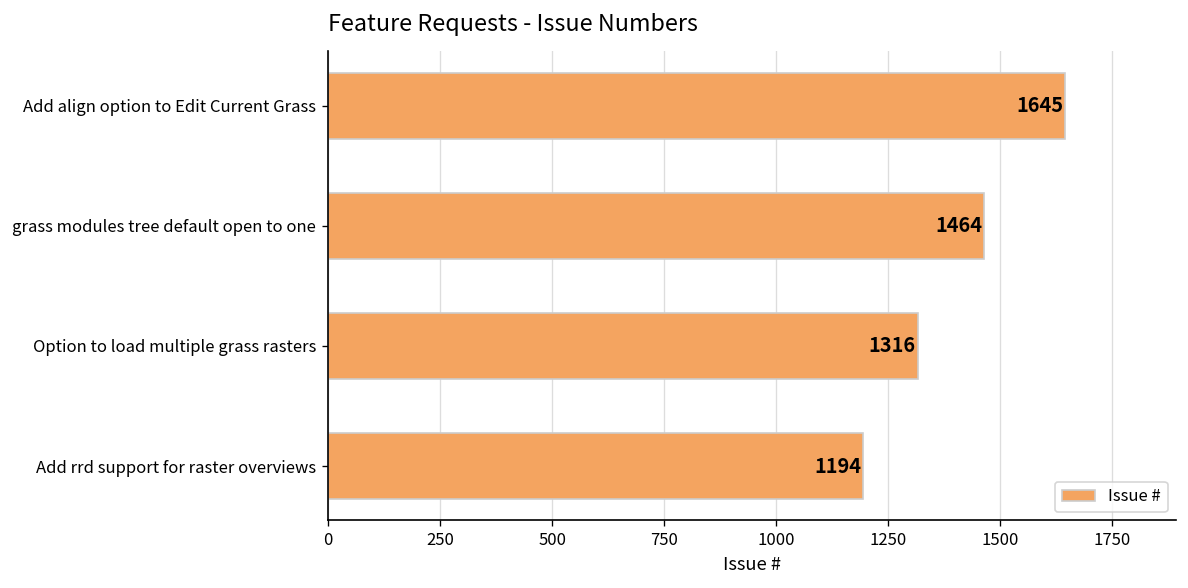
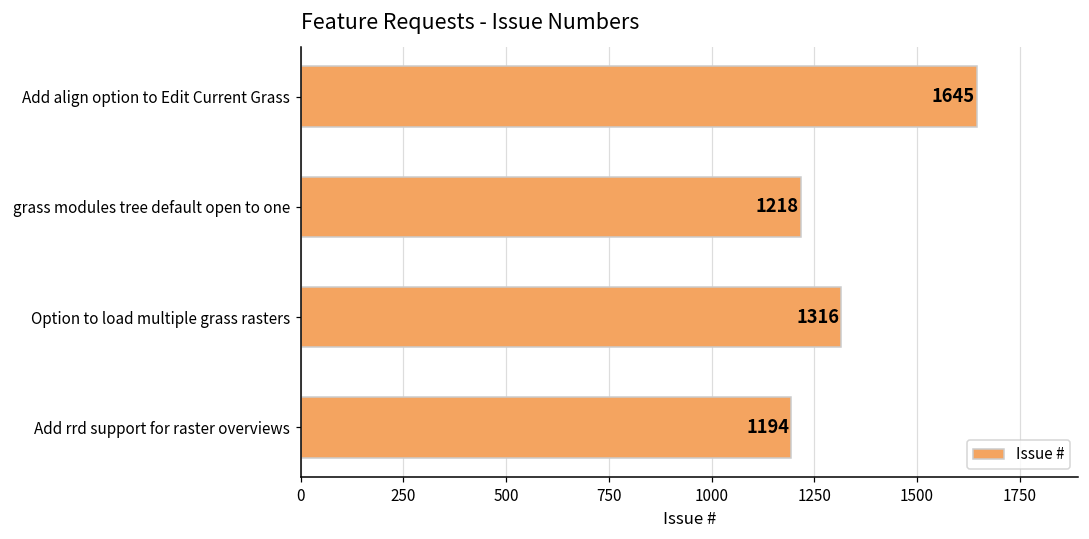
grass modules tree default open to one: 1464 -> 1218
